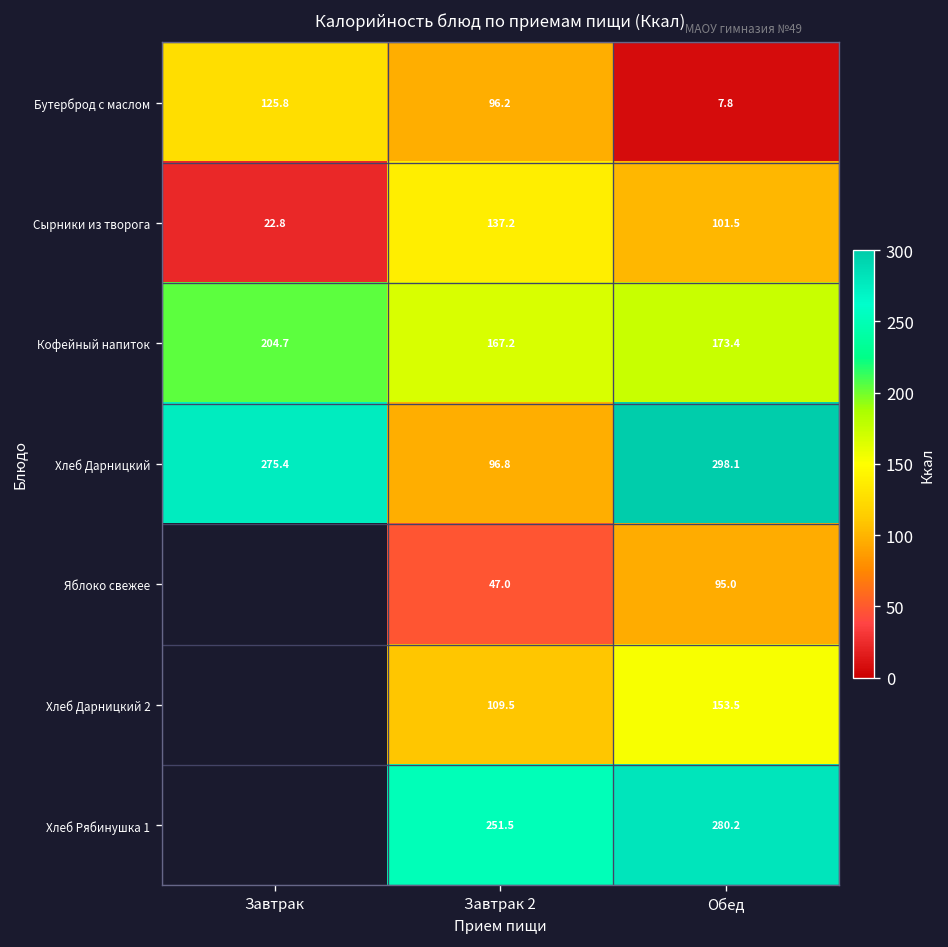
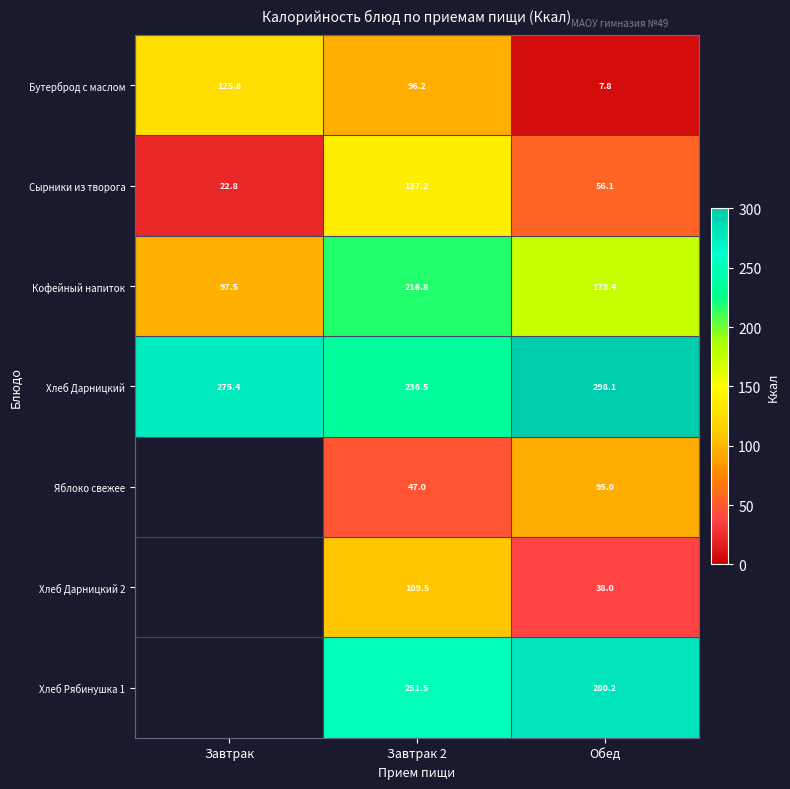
Сырники из творога, Обед: 101.5 -> 56.1
Кофейный напиток, Завтрак: 204.7 -> 97.5
Кофейный напиток, Завтрак 2: 167.2 -> 216.8
Хлеб Дарницкий, Завтрак 2: 96.8 -> 236.5
Хлеб Дарницкий 2, Обед: 153.5 -> 38.0
